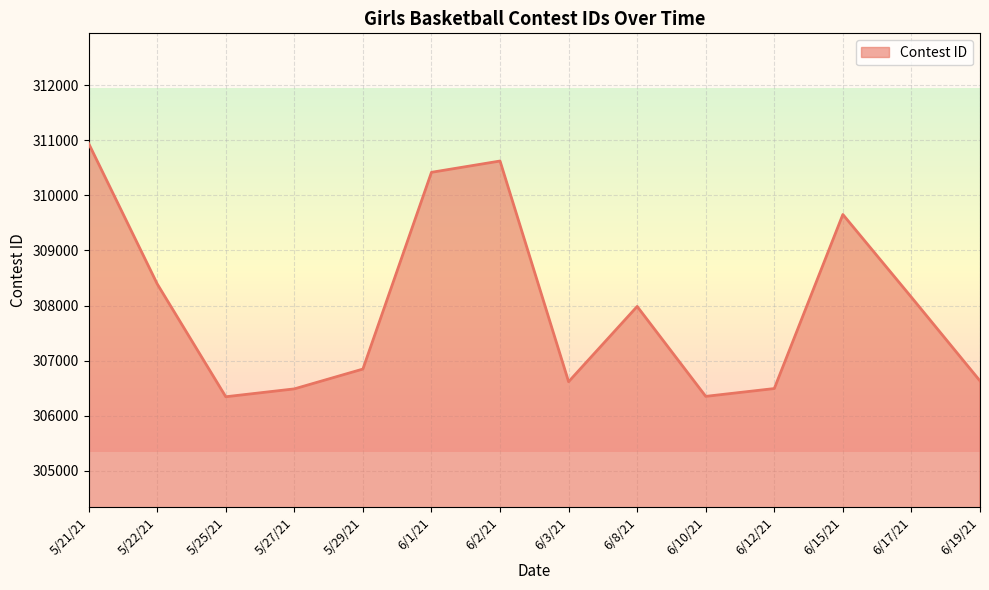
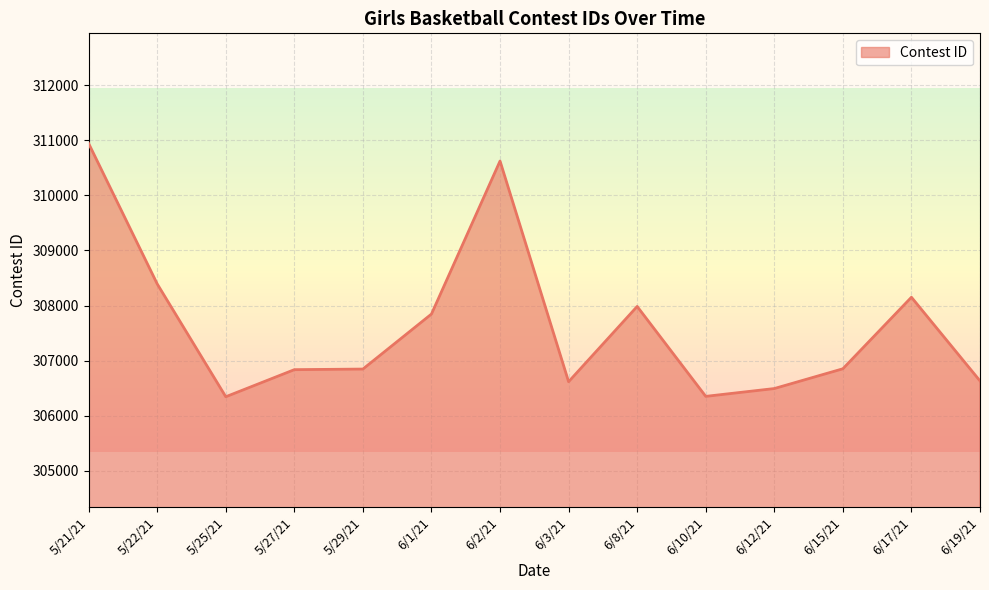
5/27/21: 306500 -> 306800
6/1/21: 310400 -> 307800
6/15/21: 309700 -> 306900
